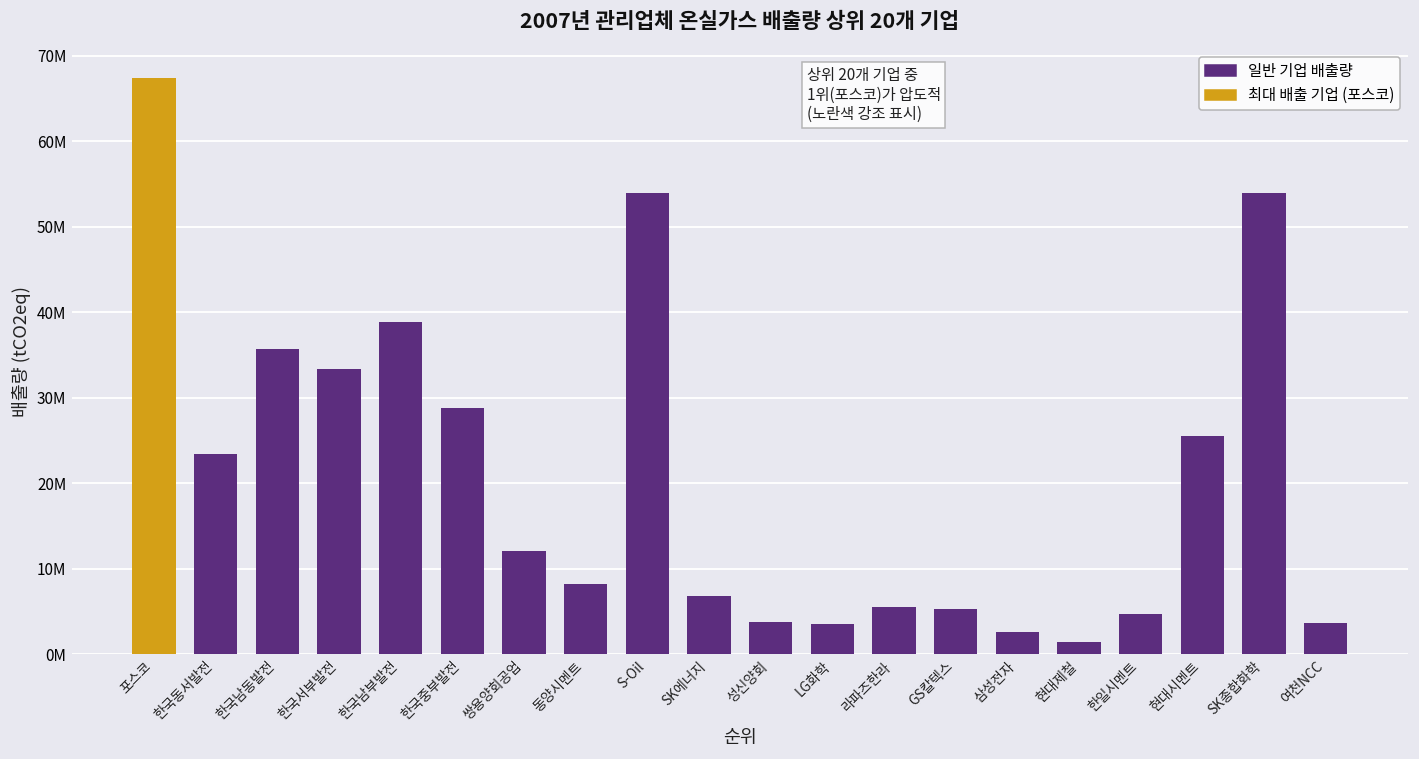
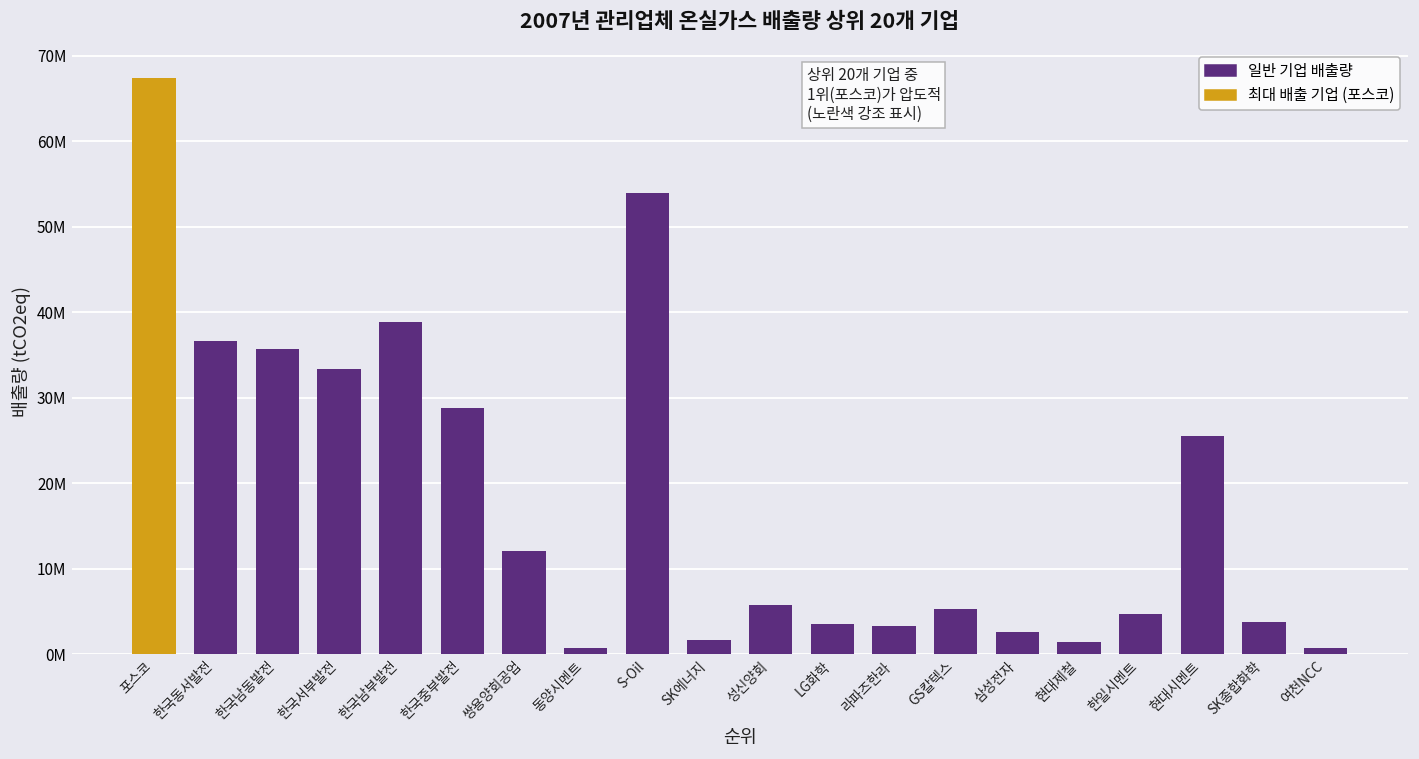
한국동서발전: 23000000 -> 37000000
동양시멘트: 8000000 -> 1000000
SK에너지: 7000000 -> 2000000
성신양회: 4000000 -> 6000000
라파즈한라: 5000000 -> 3000000
SK종합화학: 54000000 -> 4000000
여천NCC: 4000000 -> 1000000
